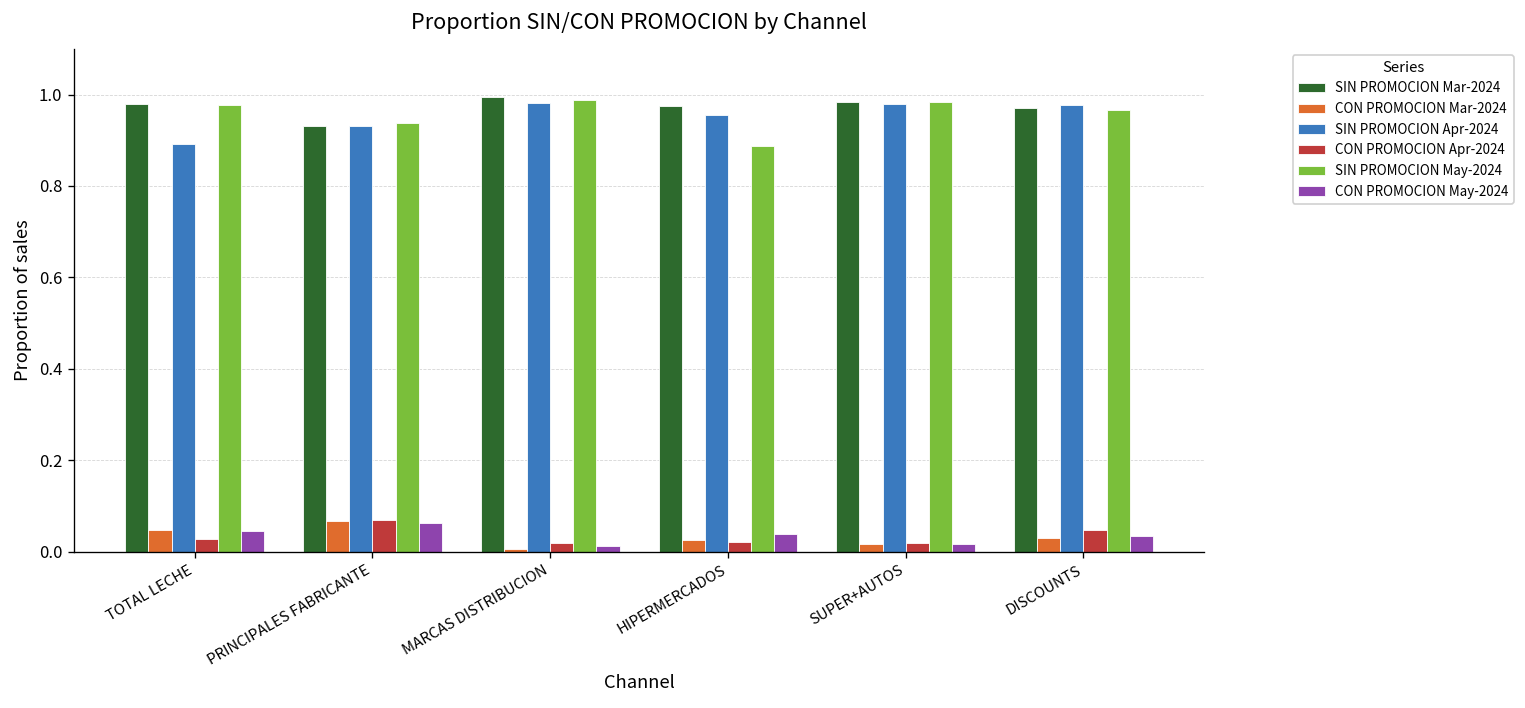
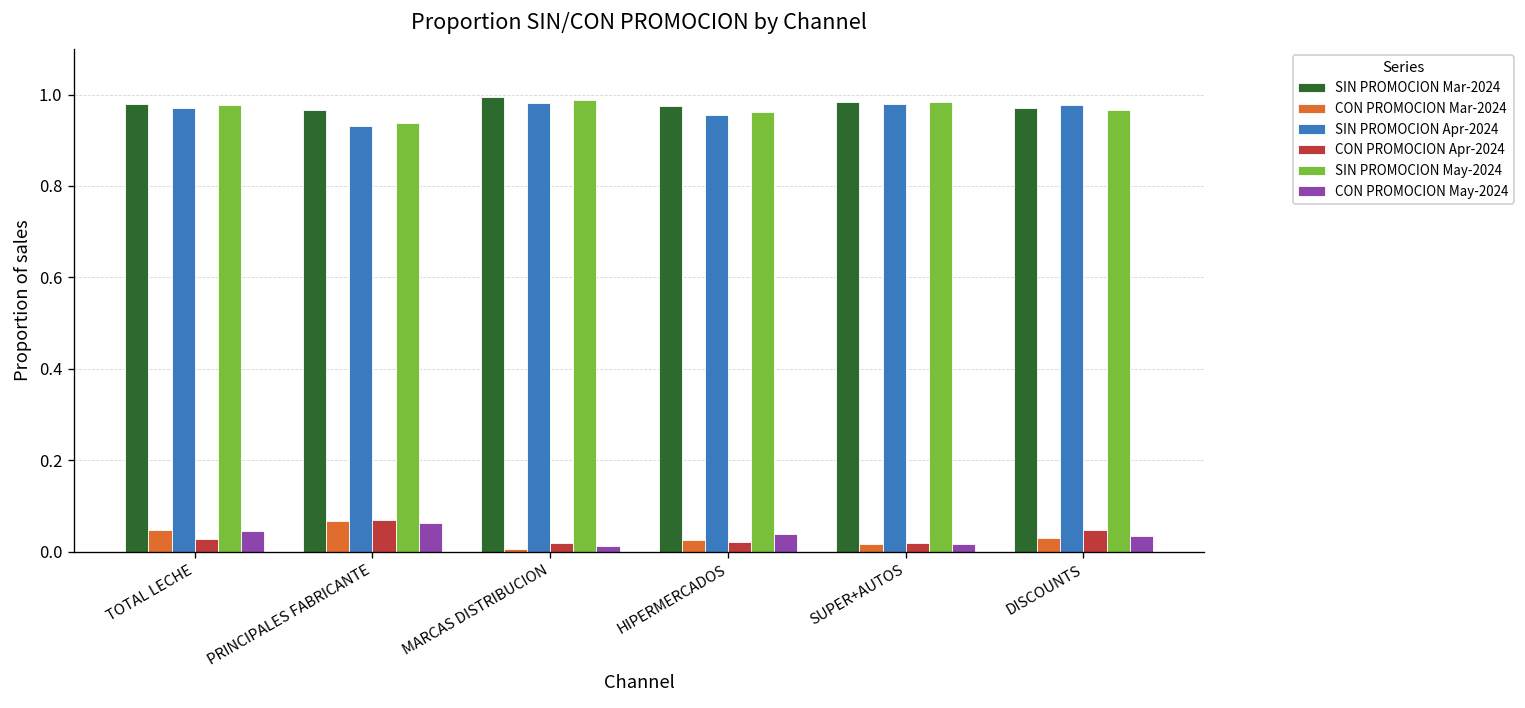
SIN PROMOCION Apr-2024, TOTAL LECHE: 0.89 -> 0.97
SIN PROMOCION Mar-2024, PRINCIPALES FABRICANTE: 0.93 -> 0.97
SIN PROMOCION May-2024, HIPERMERCADOS: 0.89 -> 0.96
